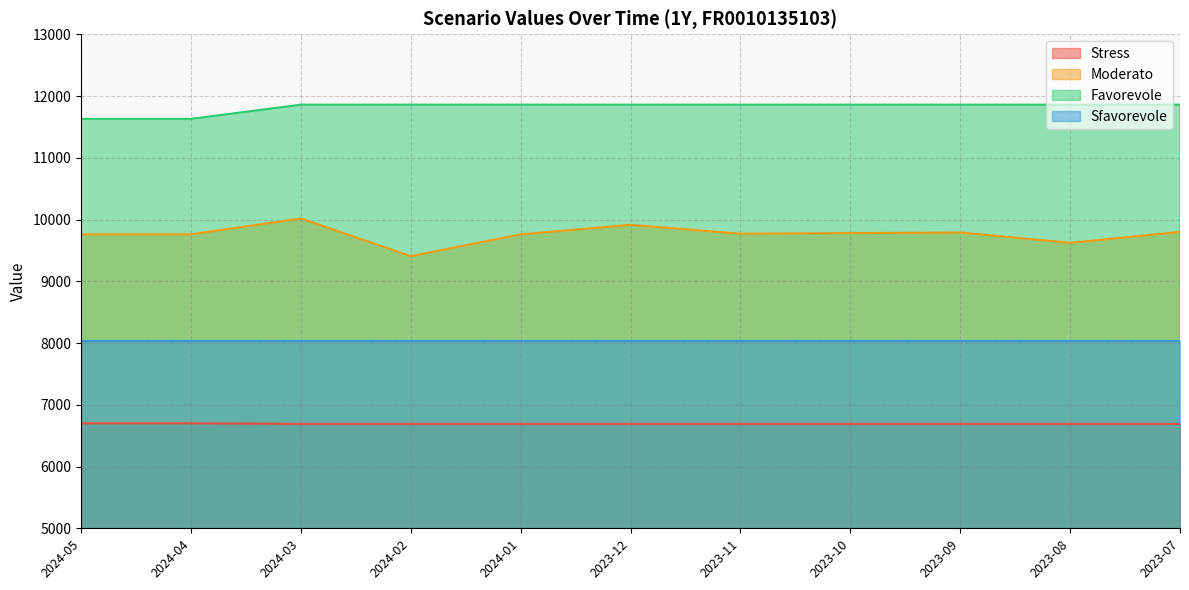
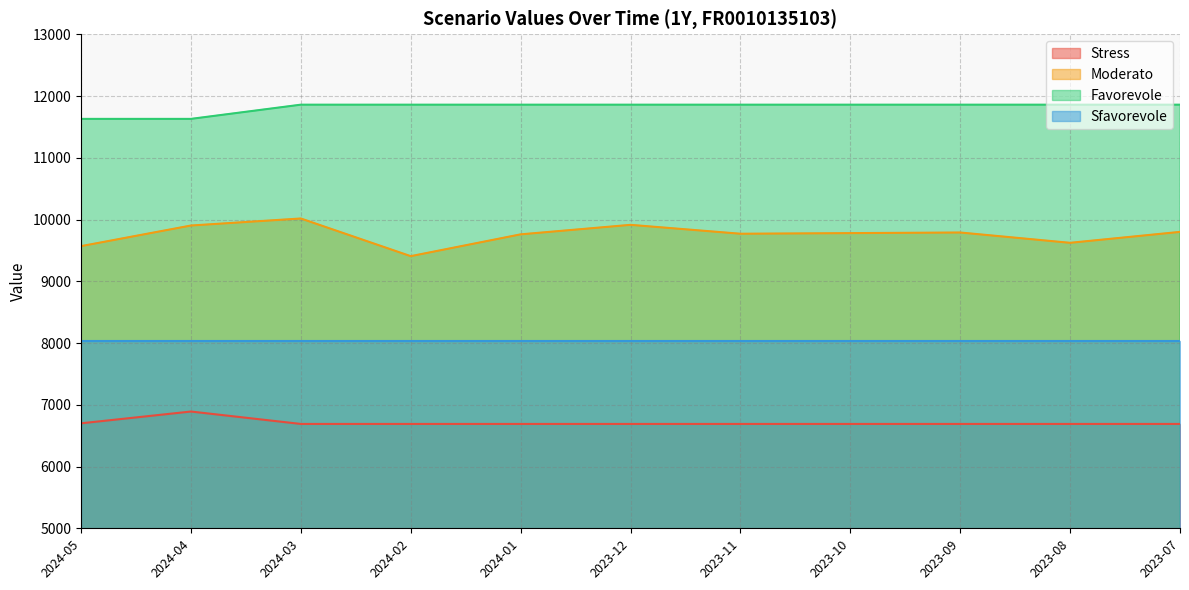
Moderato, 2024-05: 9800 -> 9600
Stress, 2024-04: 6700 -> 6900
Moderato, 2024-04: 9800 -> 9900
